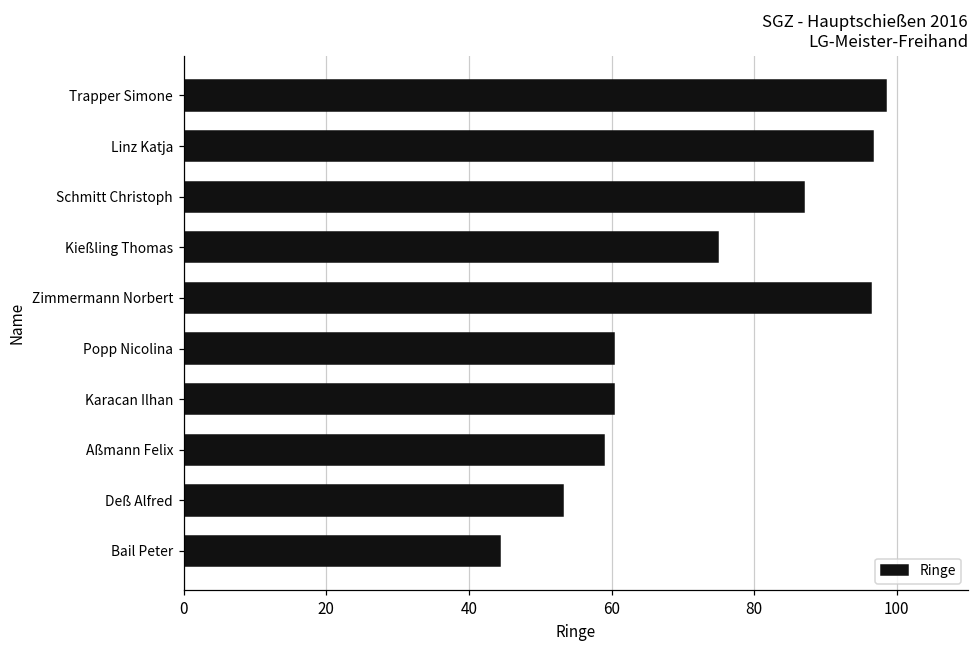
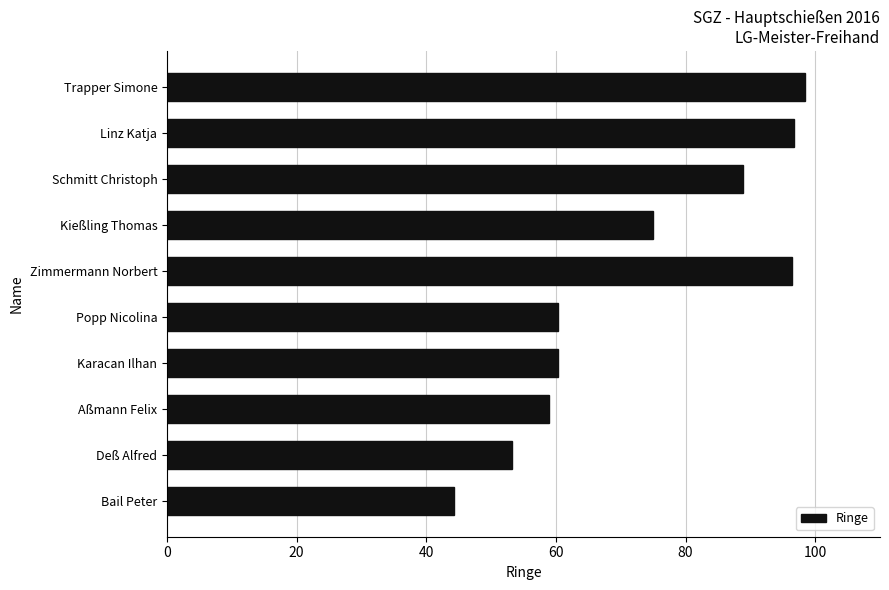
Schmitt Christoph: 87 -> 89
